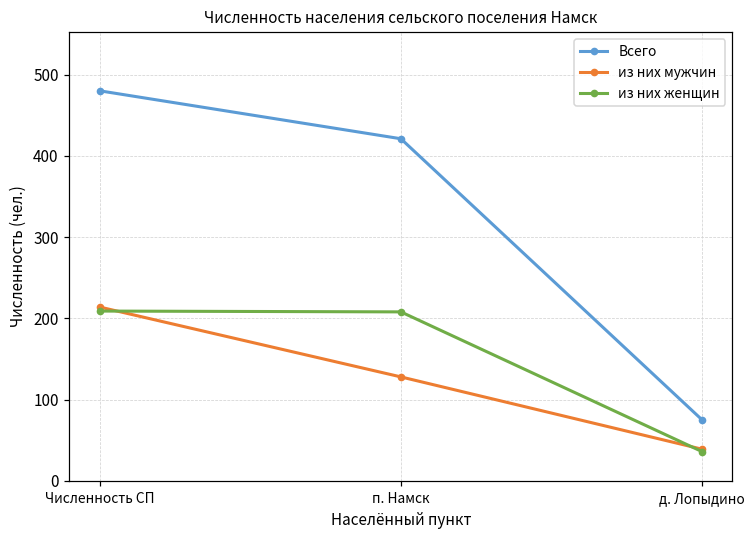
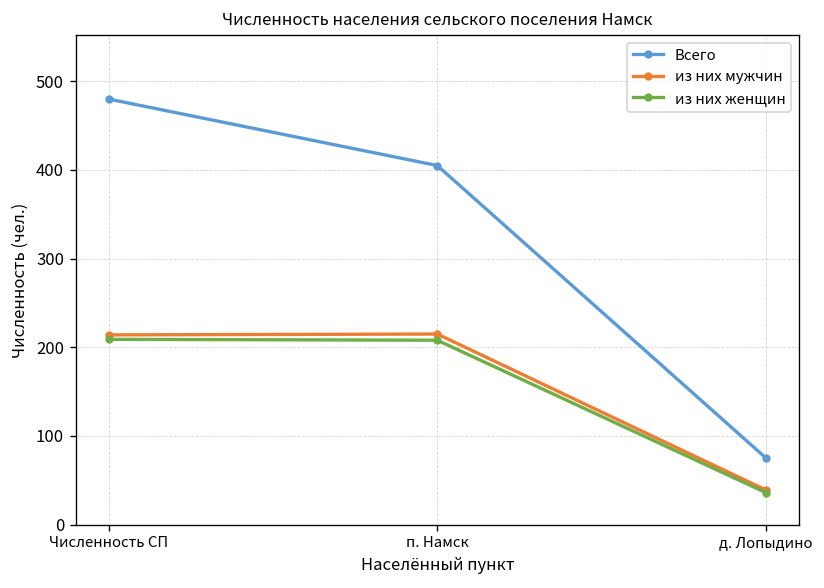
Всего, п. Намск: 420 -> 410
из них мужчин, п. Намск: 130 -> 220
